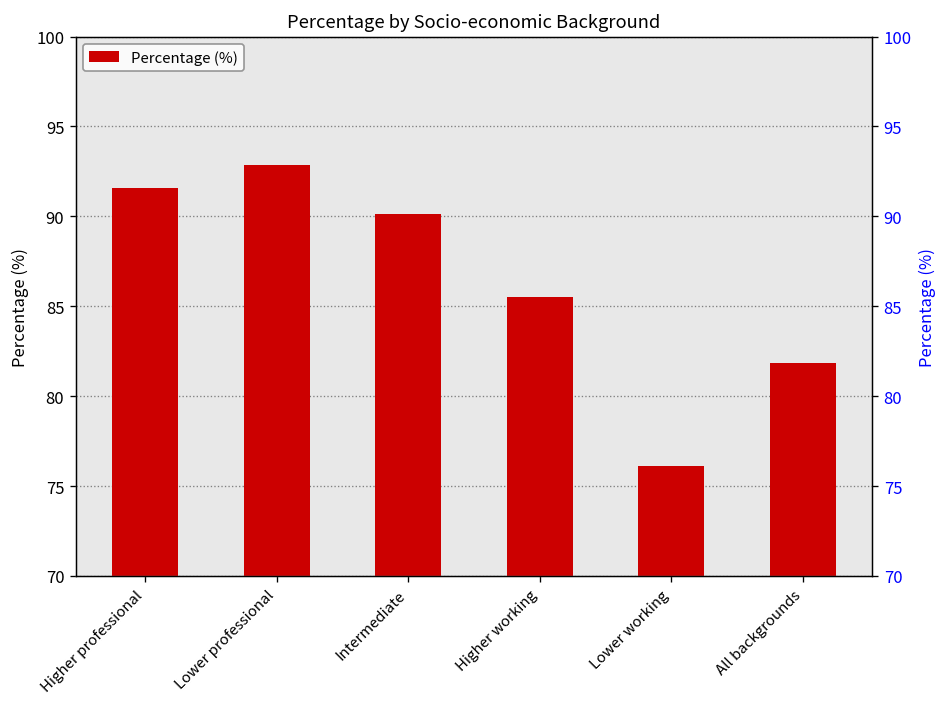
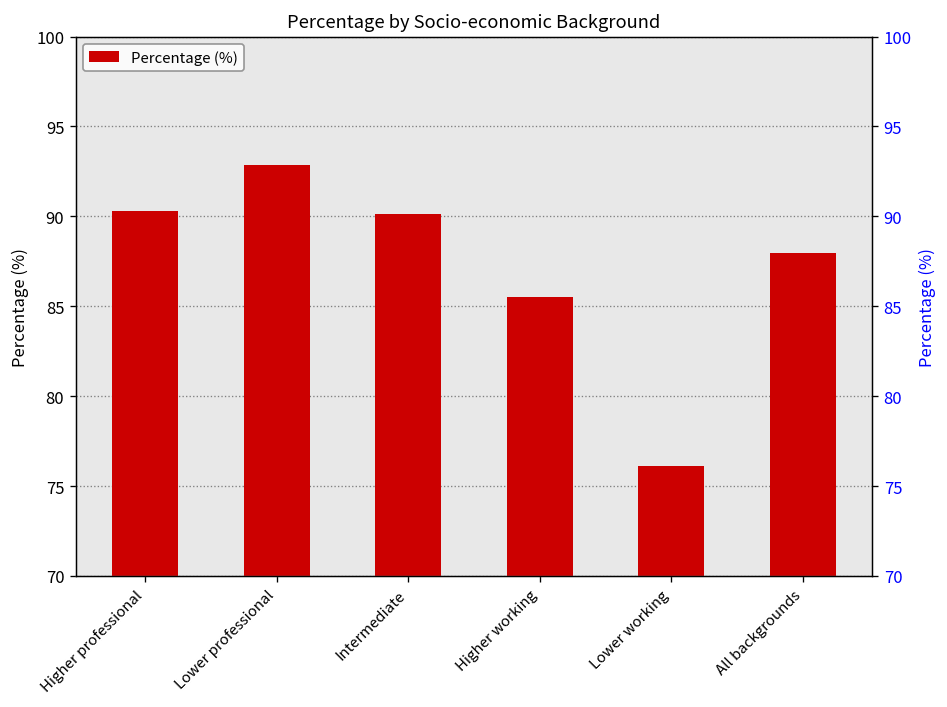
Higher professional: 91.6 -> 90.3
All backgrounds: 81.8 -> 88.0
